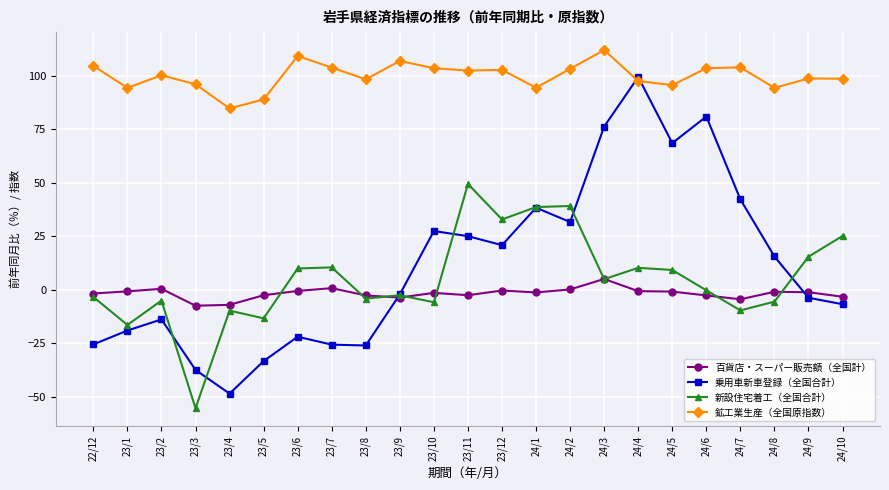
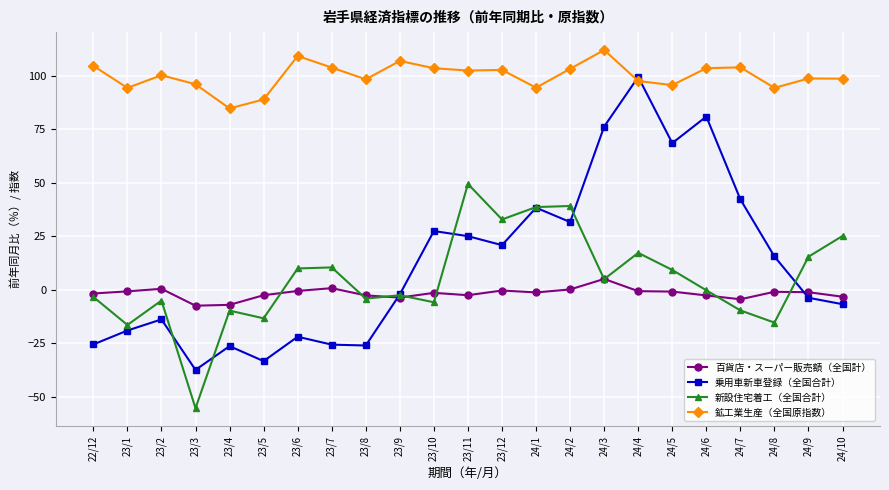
乗用車新車登録（全国合計）, 23/4: -49 -> -26
新設住宅着工（全国合計）, 24/4: 10 -> 17
新設住宅着工（全国合計）, 24/8: -6 -> -15
